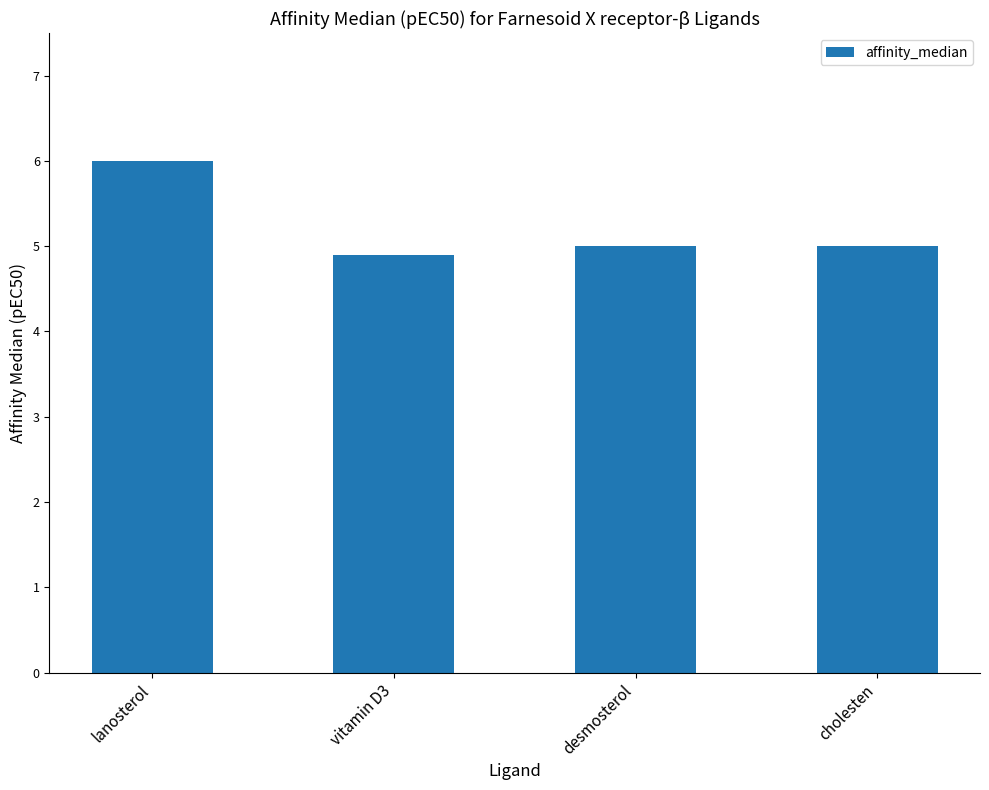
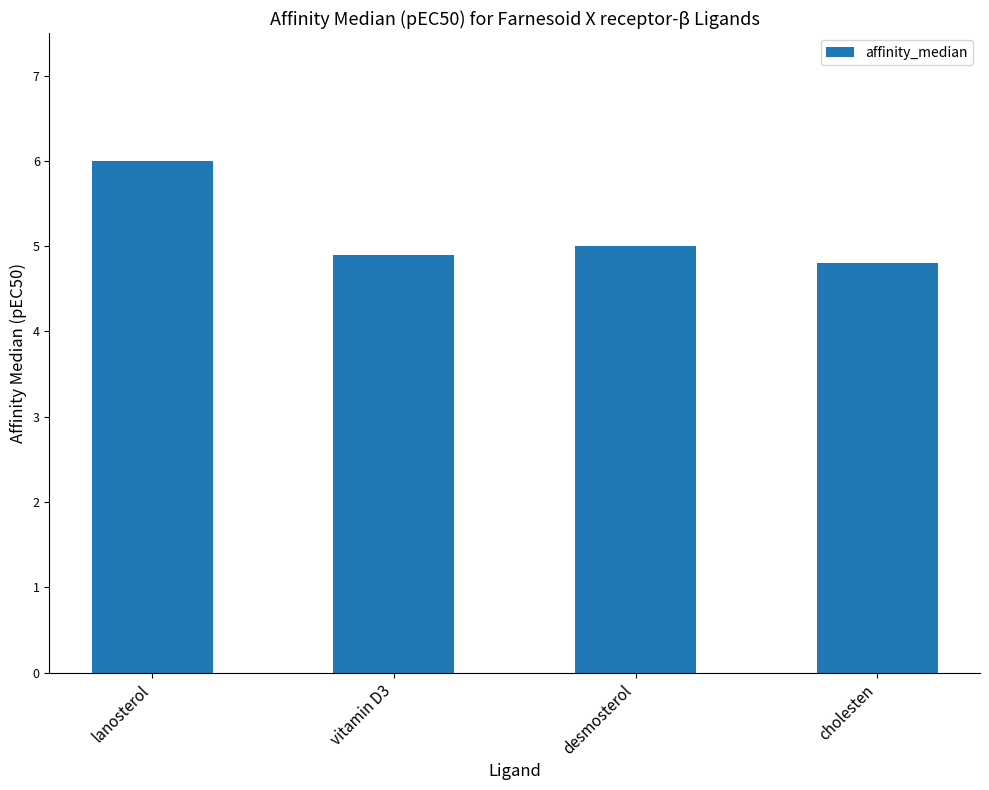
cholesten: 5.0 -> 4.8
